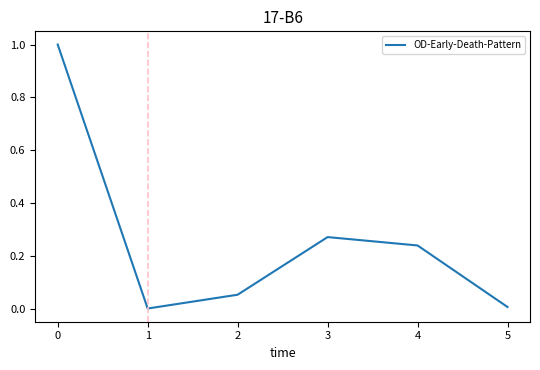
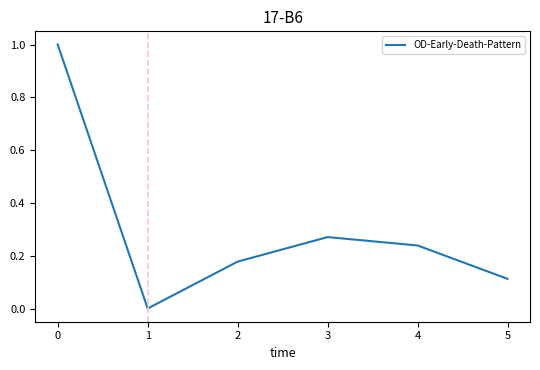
2: 0.05 -> 0.18
5: 0.01 -> 0.11
